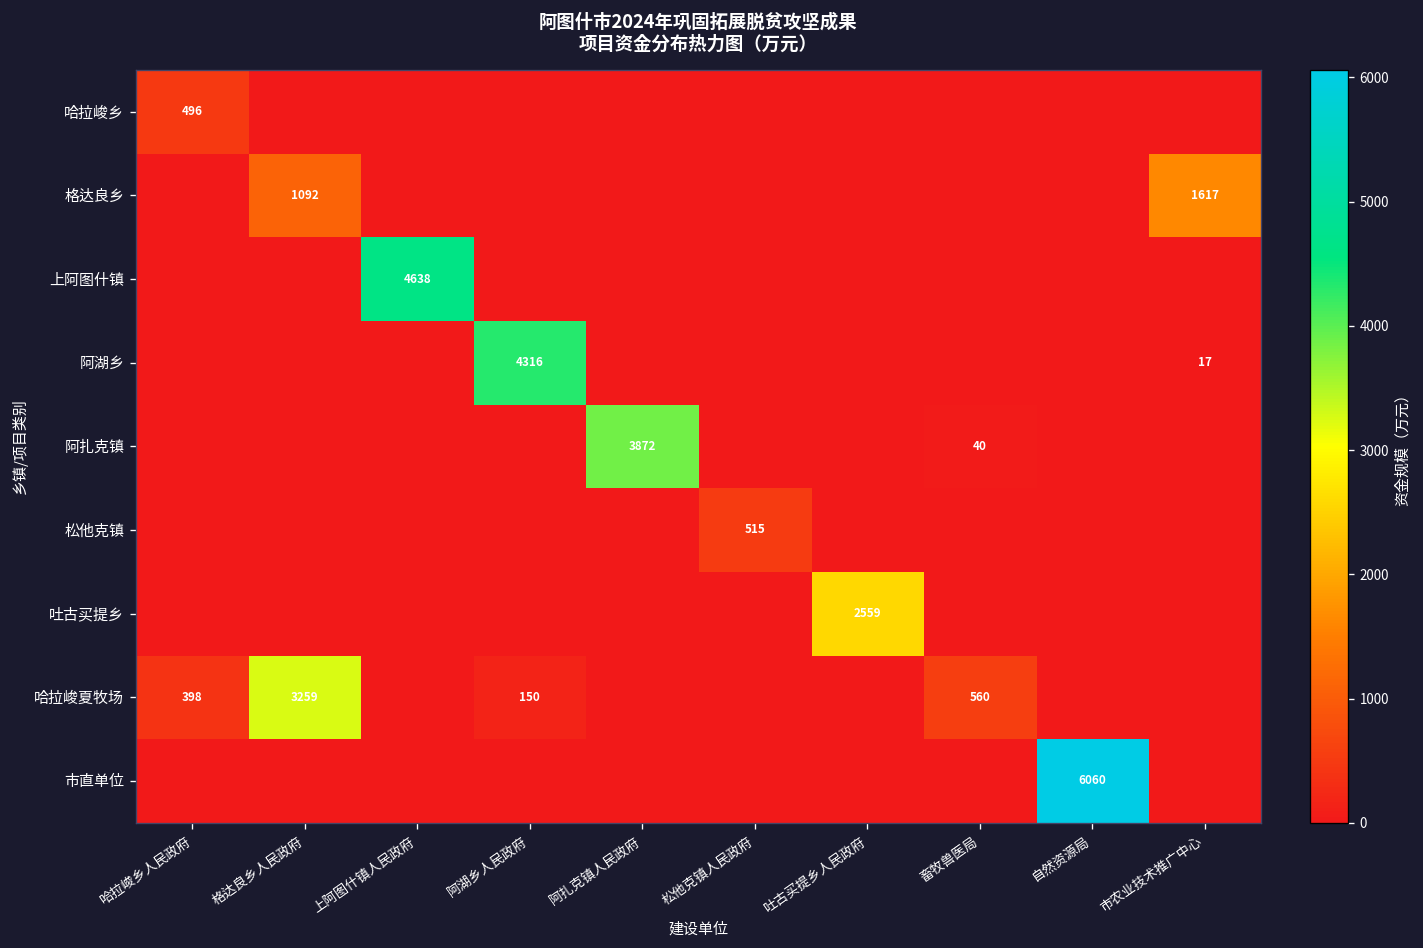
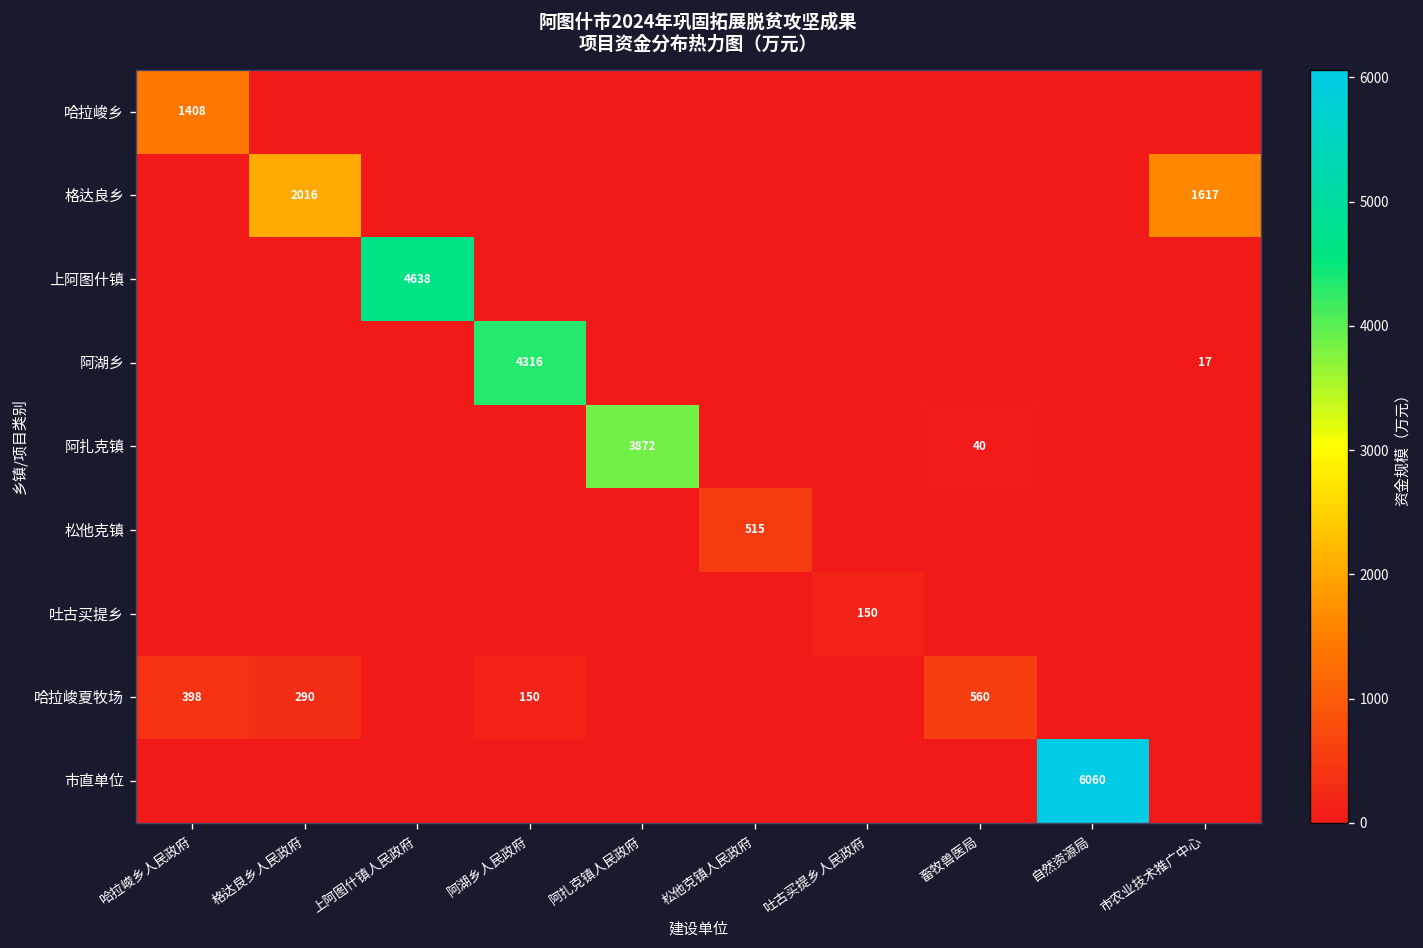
哈拉峻乡, 哈拉峻乡人民政府: 496 -> 1408
格达良乡, 格达良乡人民政府: 1092 -> 2016
吐古买提乡, 吐古买提乡人民政府: 2559 -> 150
哈拉峻夏牧场, 格达良乡人民政府: 3259 -> 290
